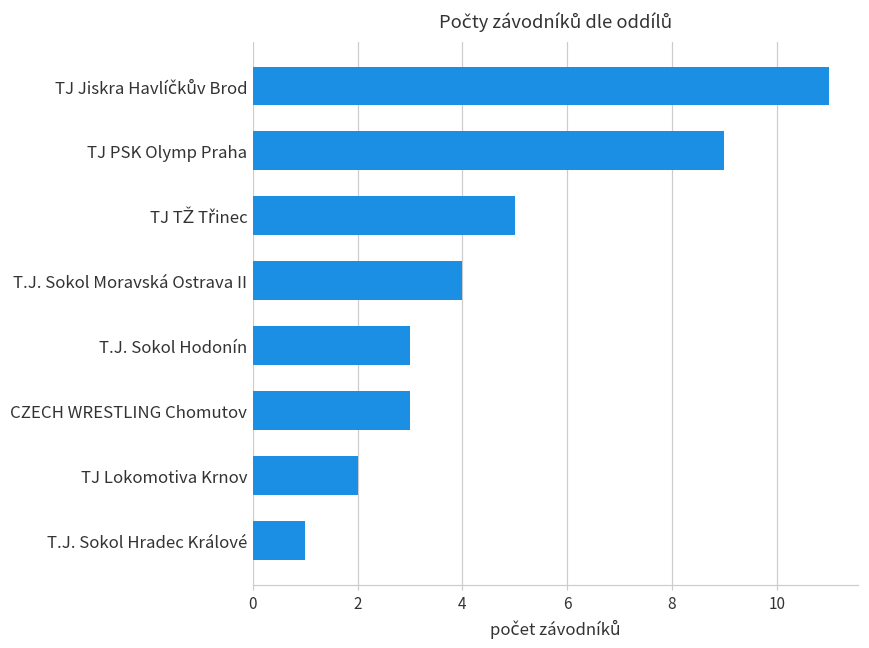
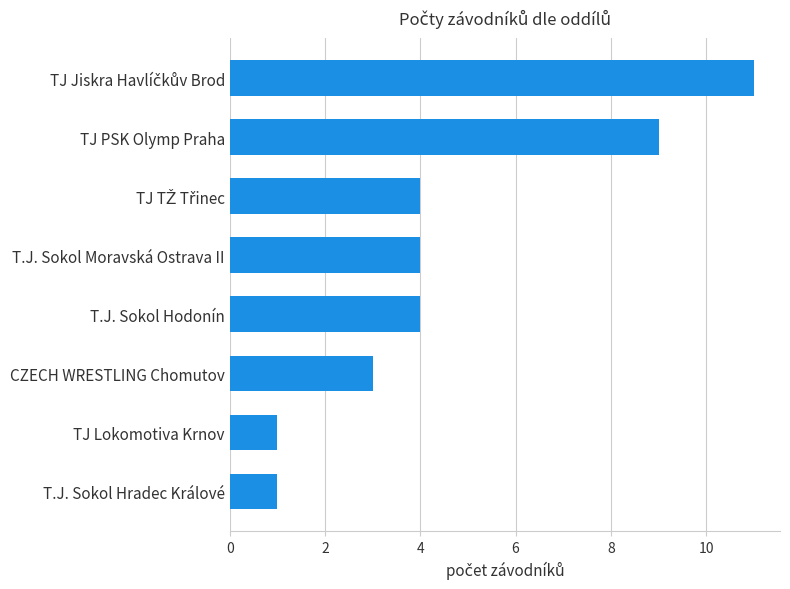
TJ TŽ Třinec: 5 -> 4
T.J. Sokol Hodonín: 3 -> 4
TJ Lokomotiva Krnov: 2 -> 1
